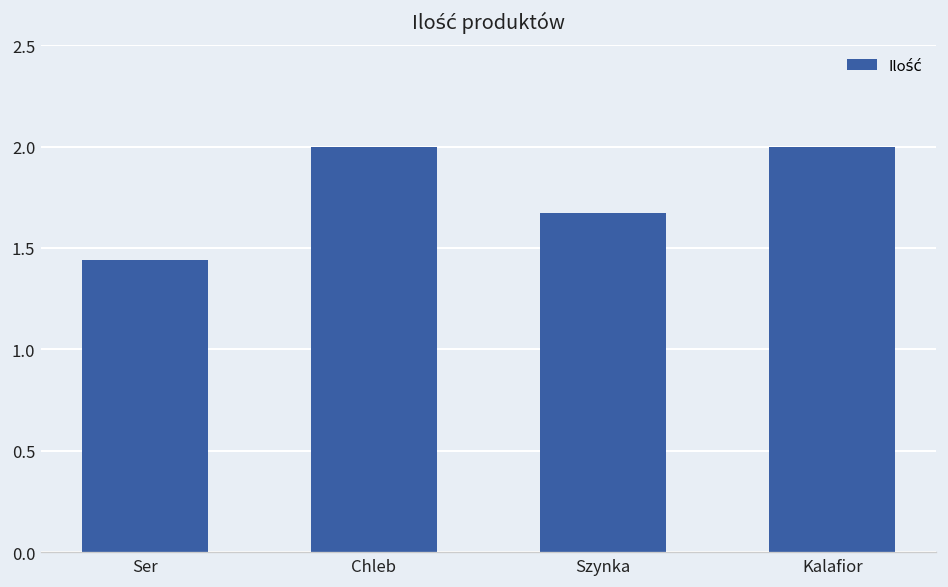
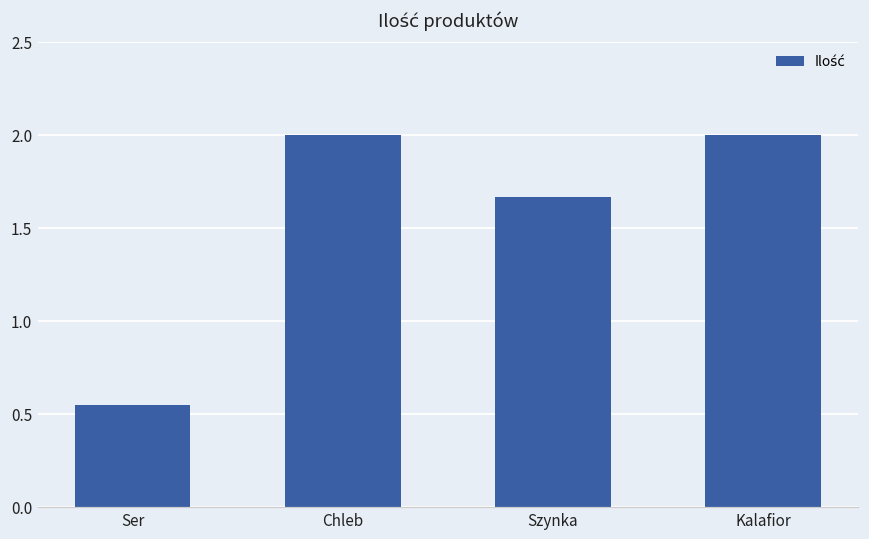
Ser: 1.44 -> 0.55
